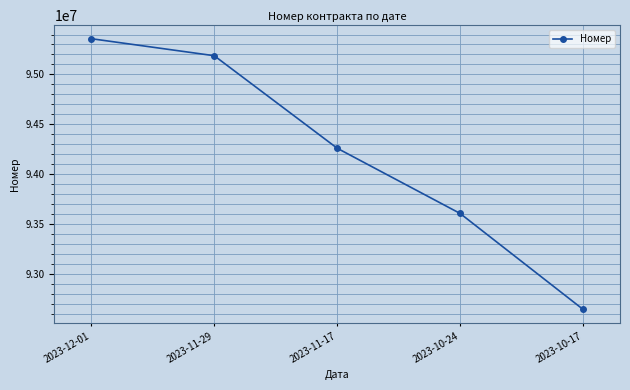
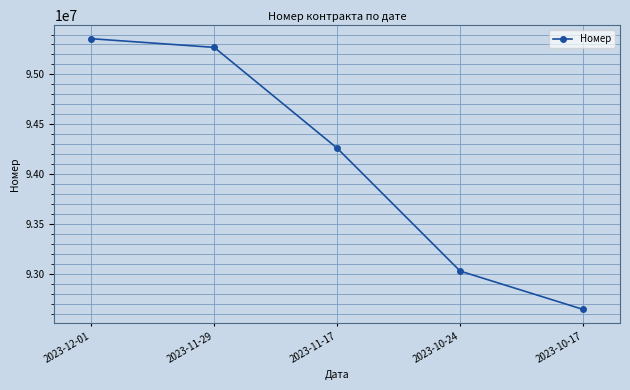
2023-11-29: 95200000 -> 95300000
2023-10-24: 93600000 -> 93000000
